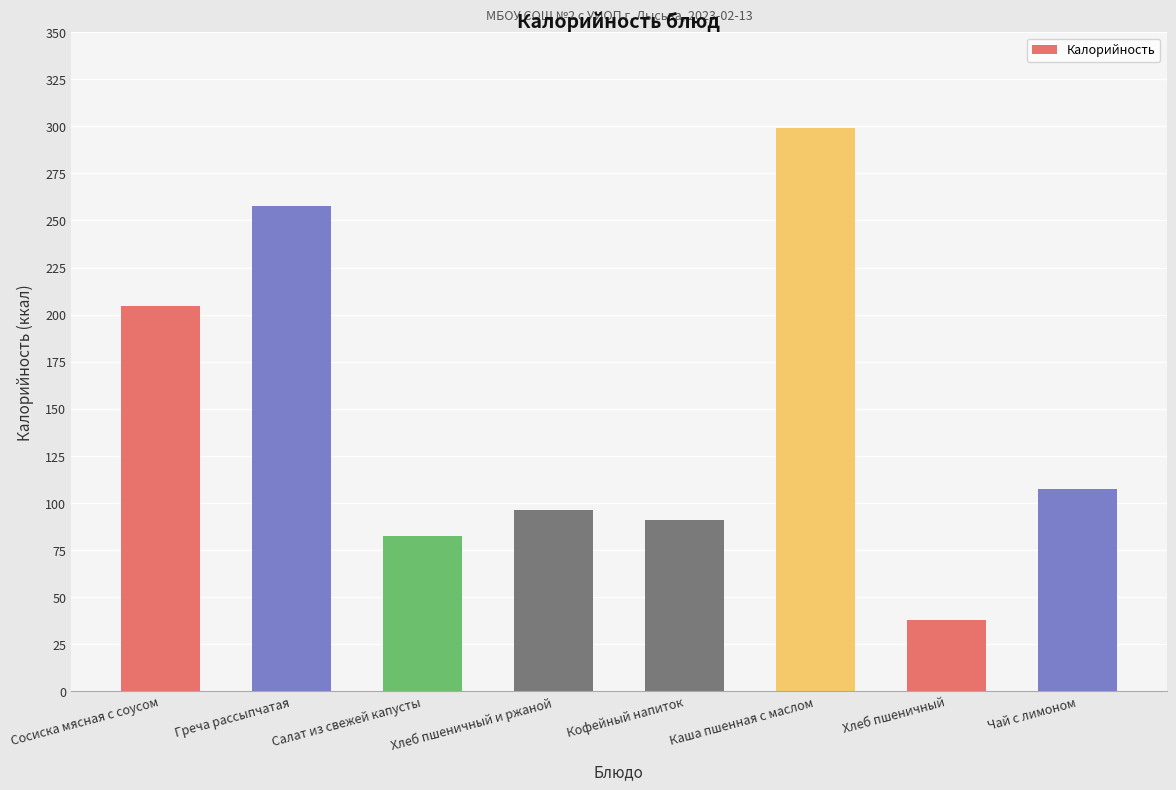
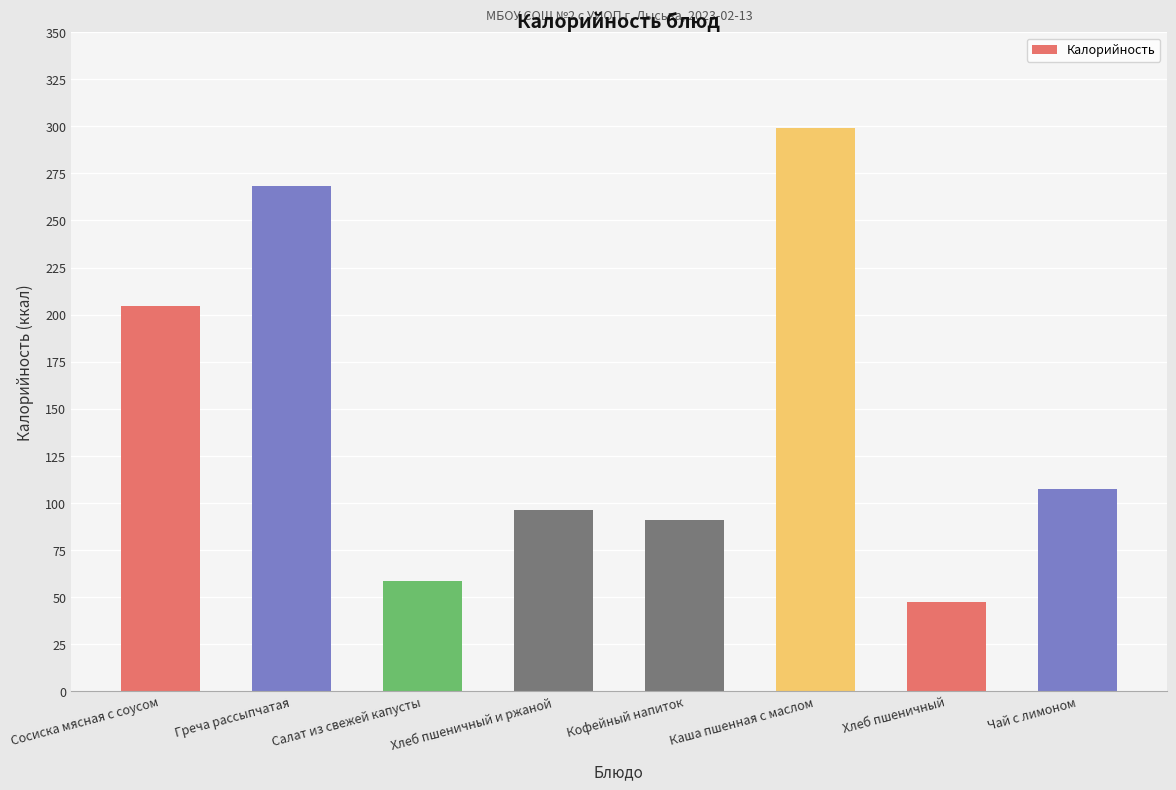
Греча рассыпчатая: 258 -> 268
Салат из свежей капусты: 82 -> 58
Хлеб пшеничный: 38 -> 47
